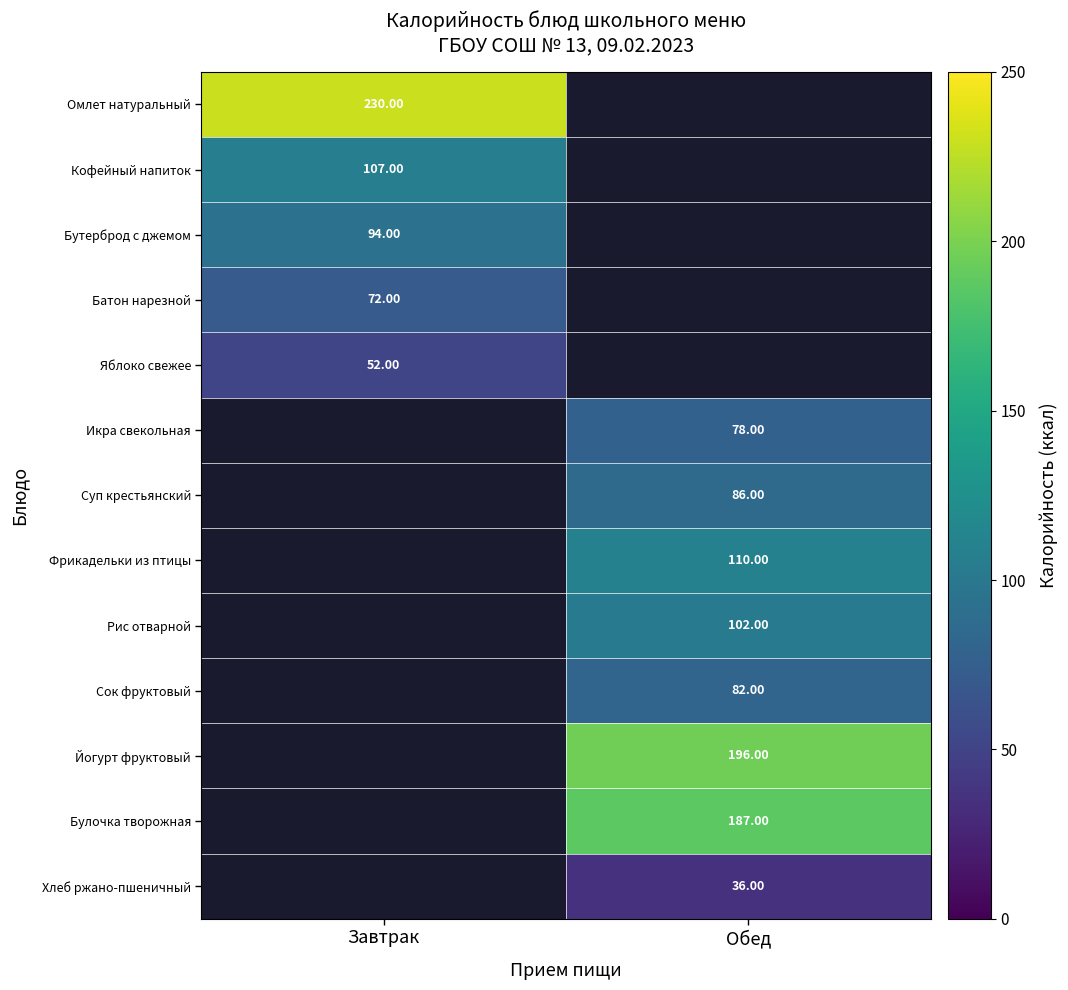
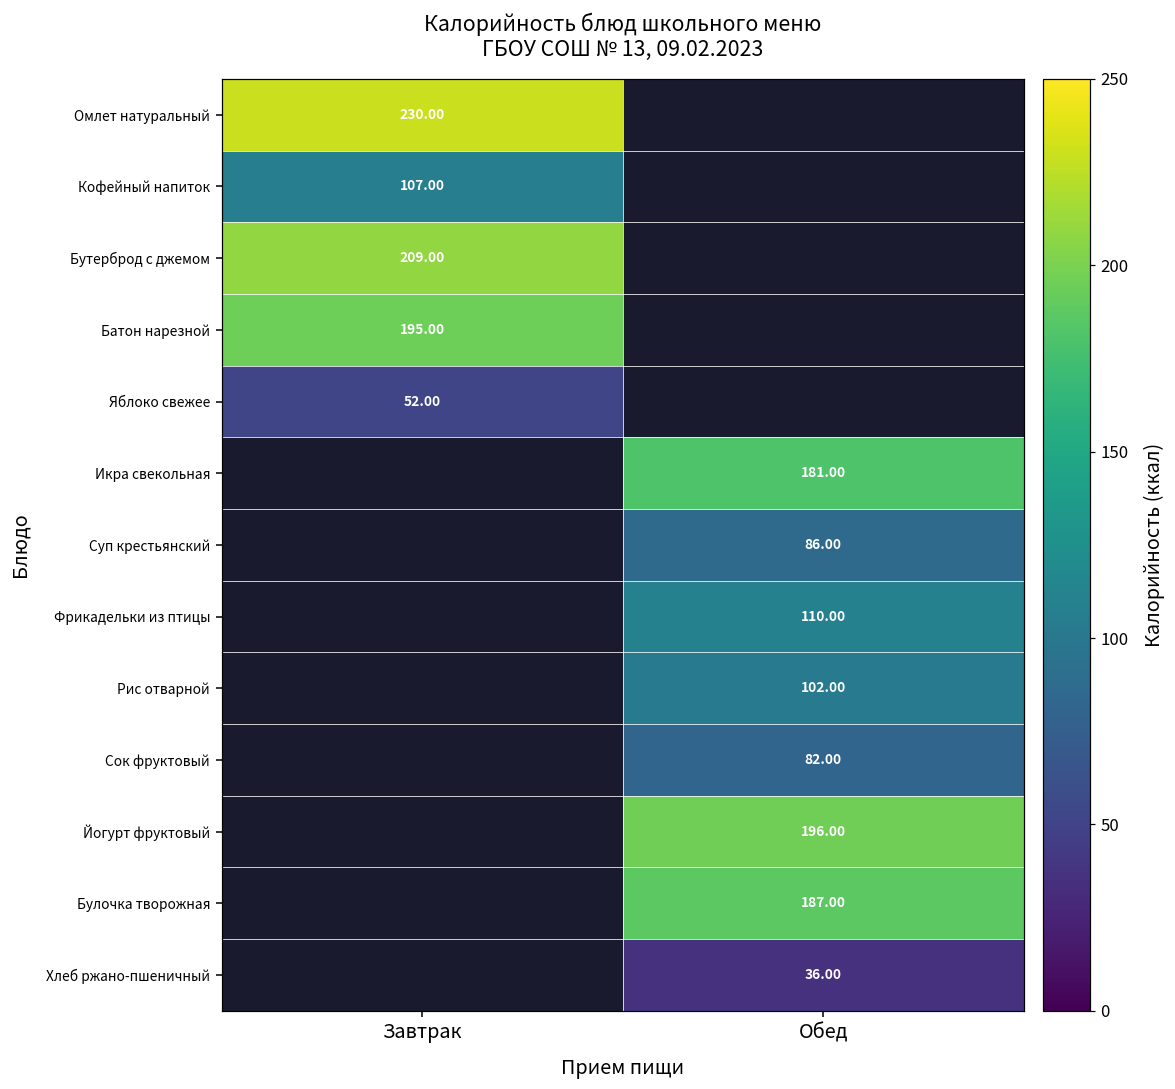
Бутерброд с джемом, Завтрак: 94.00 -> 209.00
Батон нарезной, Завтрак: 72.00 -> 195.00
Икра свекольная, Обед: 78.00 -> 181.00
